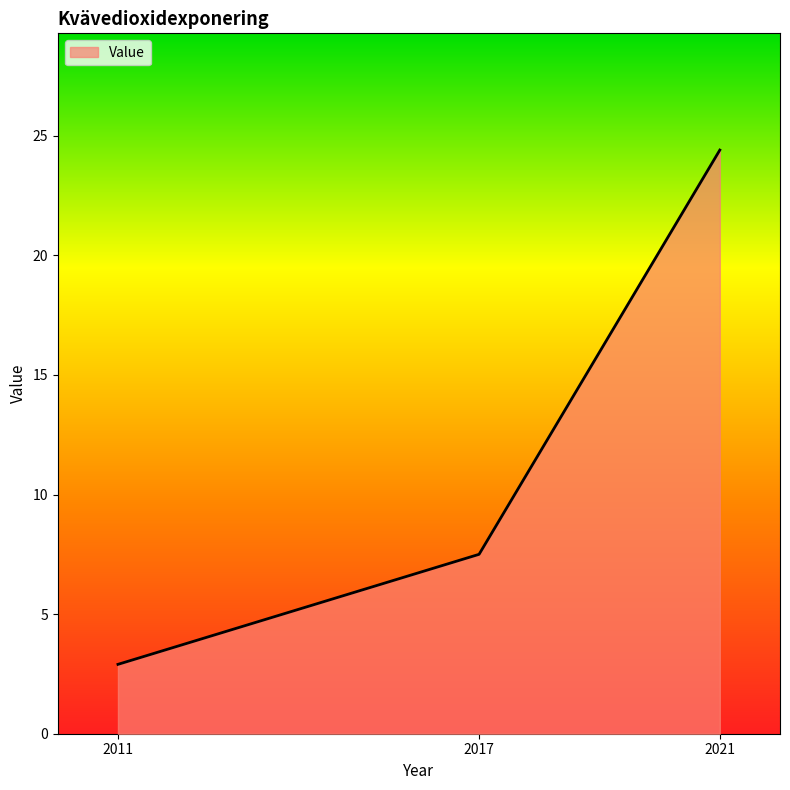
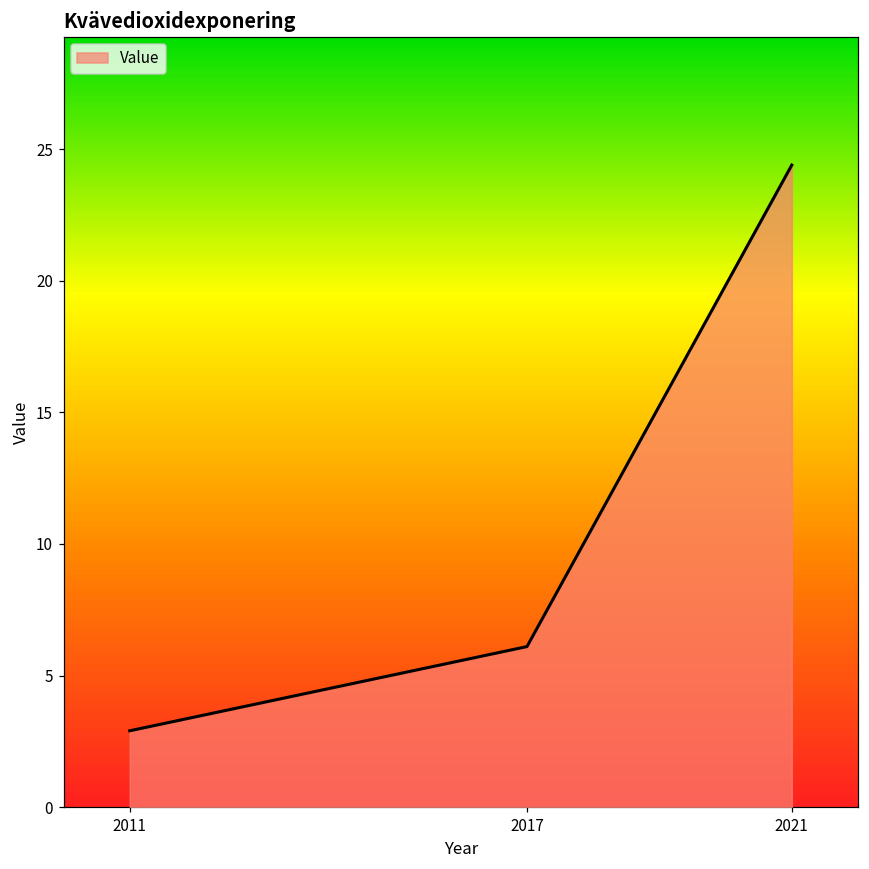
2017: 7.5 -> 6.1
